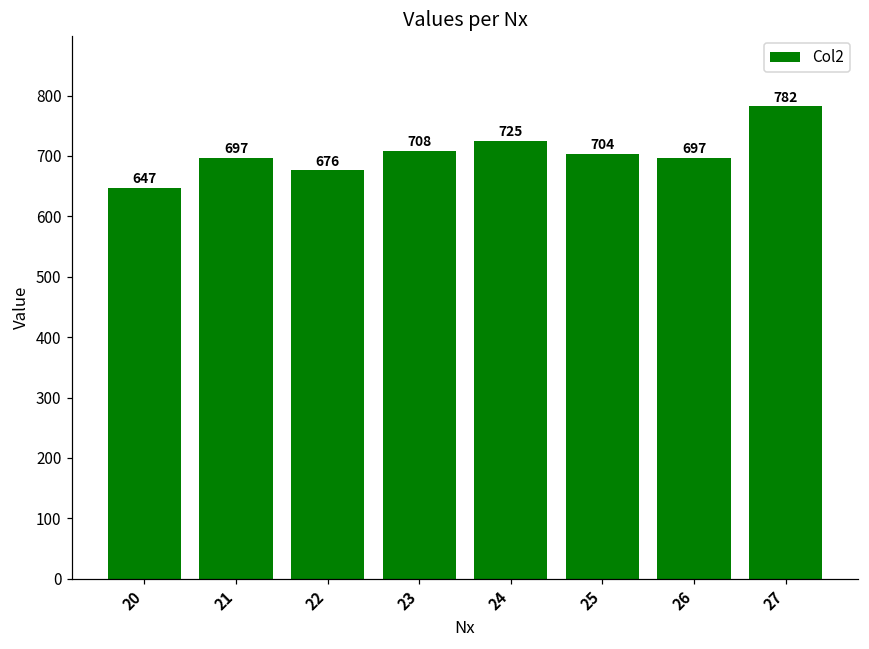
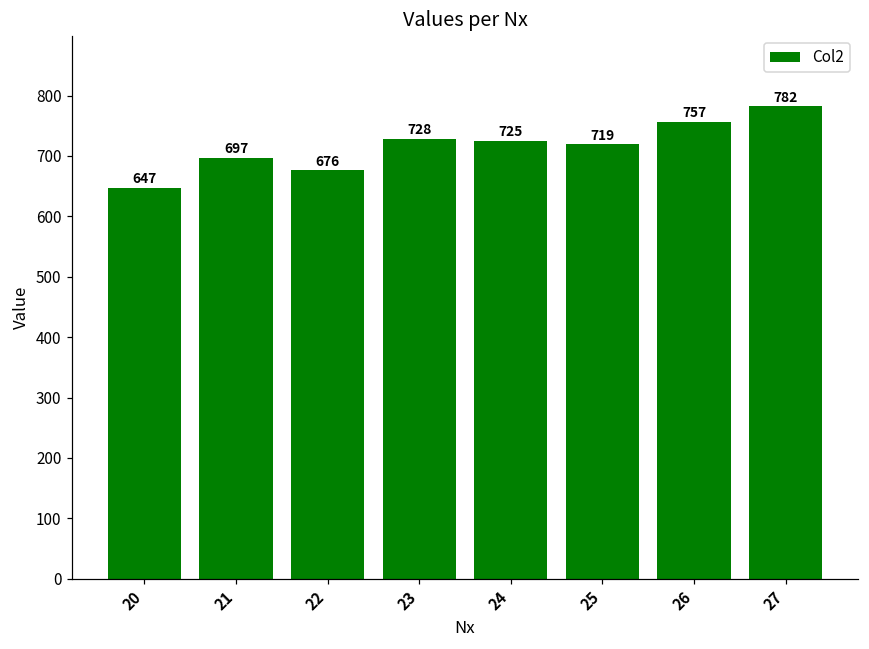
23: 708 -> 728
25: 704 -> 719
26: 697 -> 757
